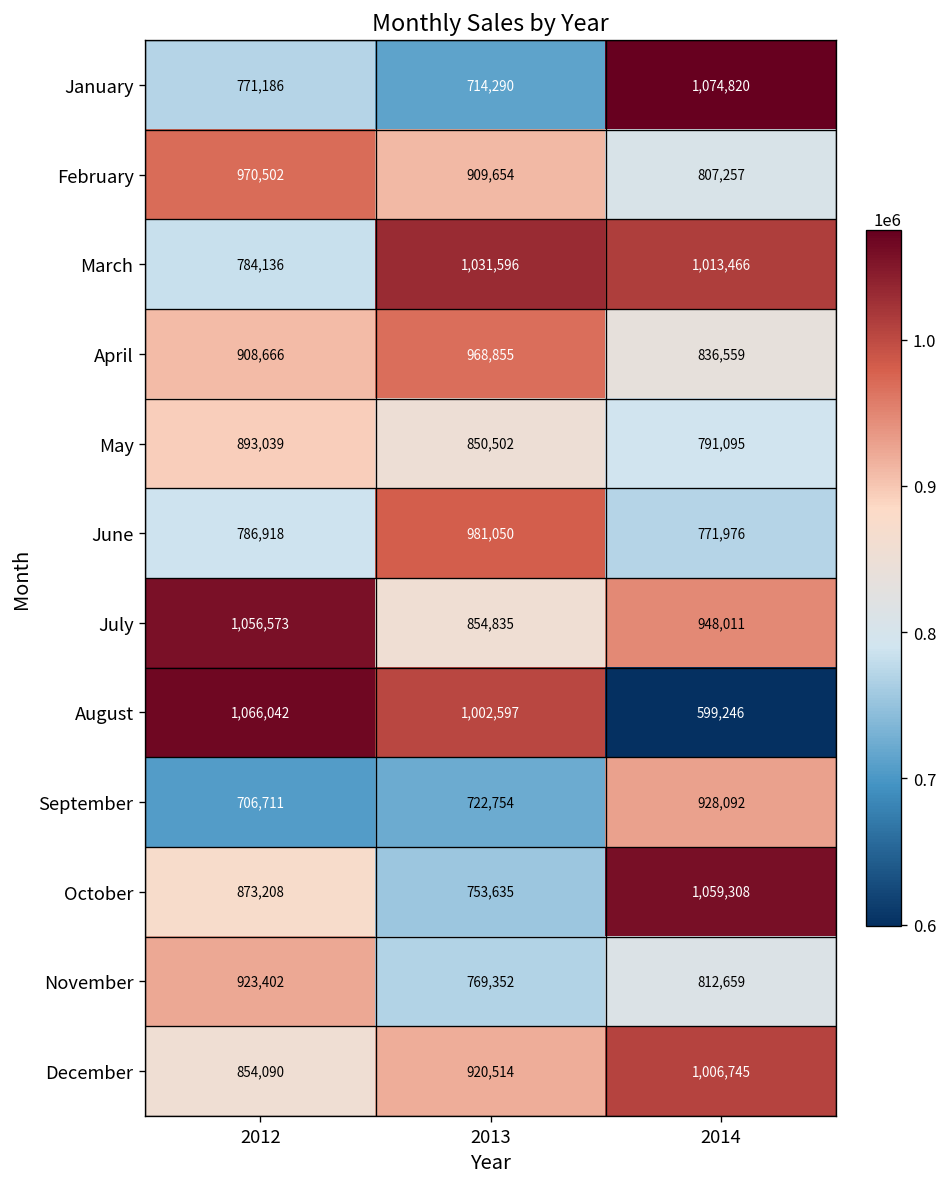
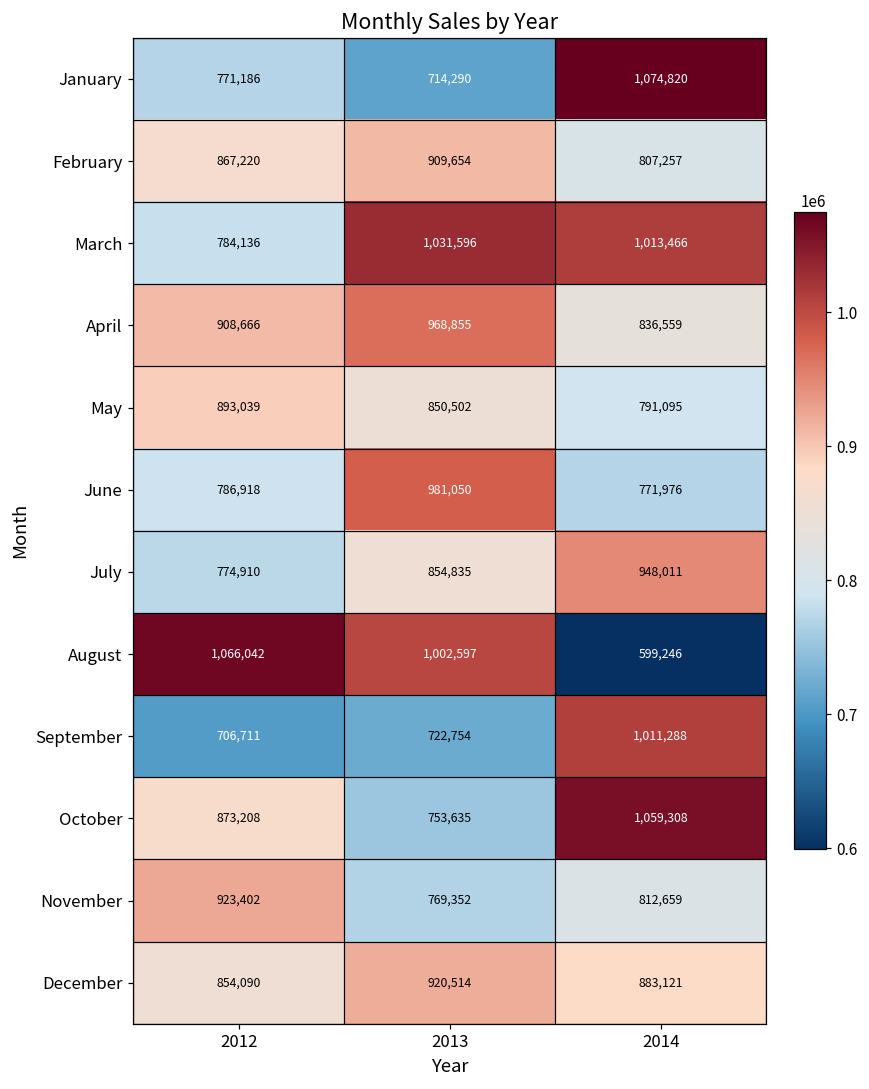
February, 2012: 970,502 -> 867,220
July, 2012: 1,056,573 -> 774,910
September, 2014: 928,092 -> 1,011,288
December, 2014: 1,006,745 -> 883,121
